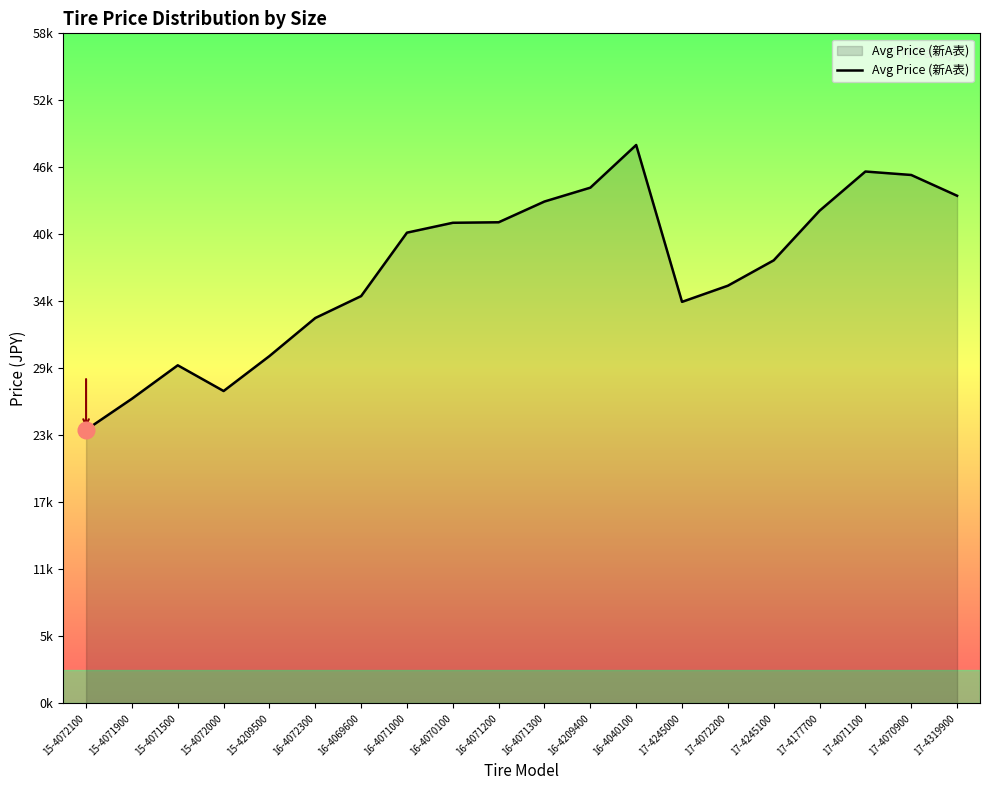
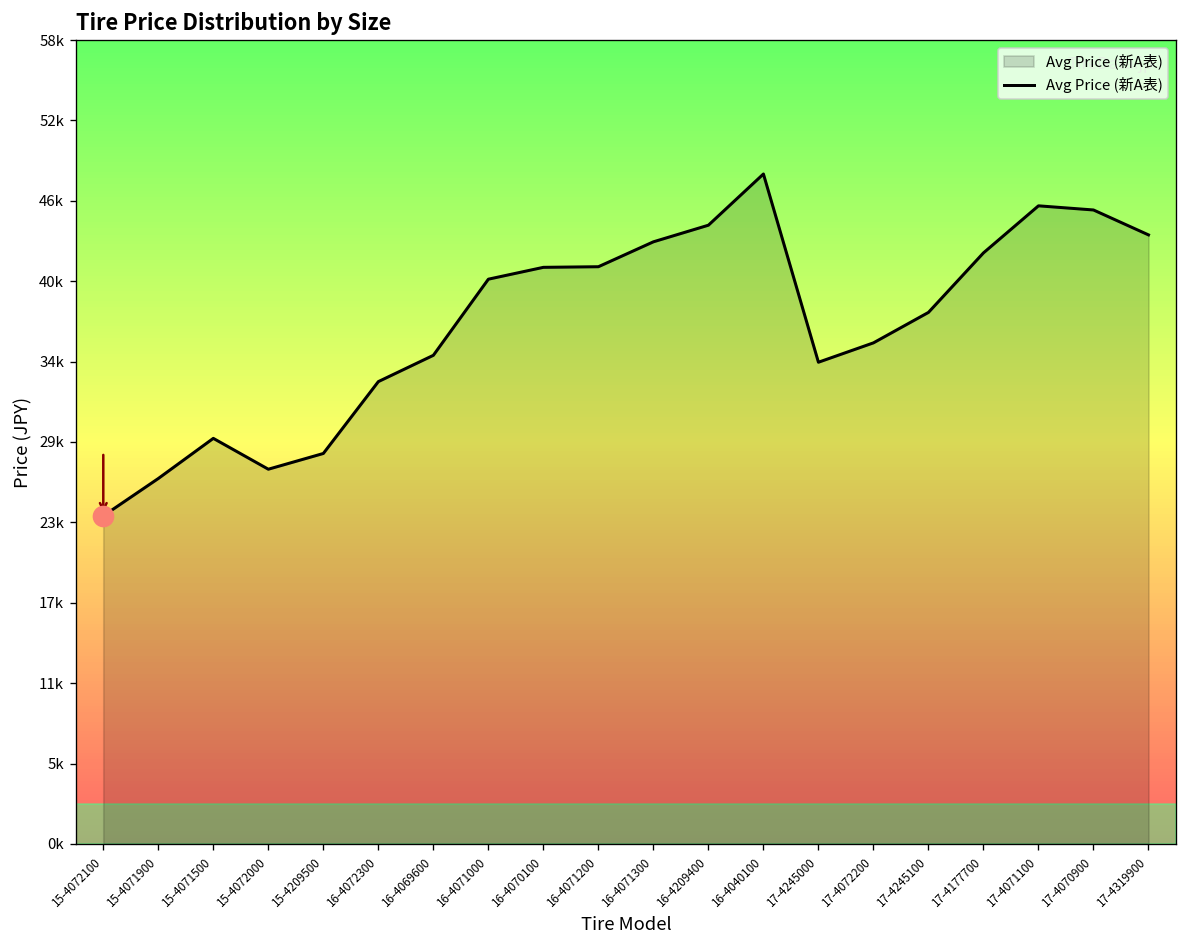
Avg Price (新A表), 15-4209500: 30100 -> 28200
